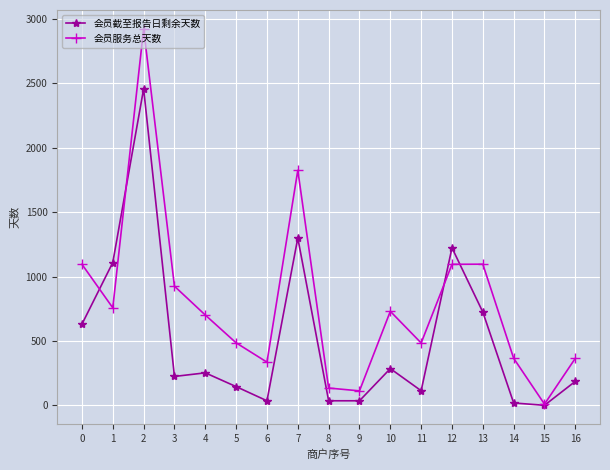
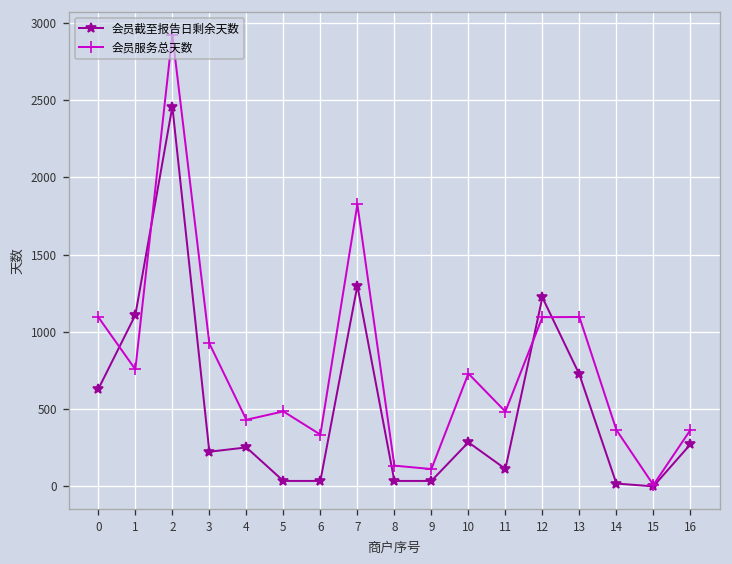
会员服务总天数, 4: 700 -> 430
会员截至报告日剩余天数, 5: 150 -> 40
会员截至报告日剩余天数, 16: 190 -> 270
